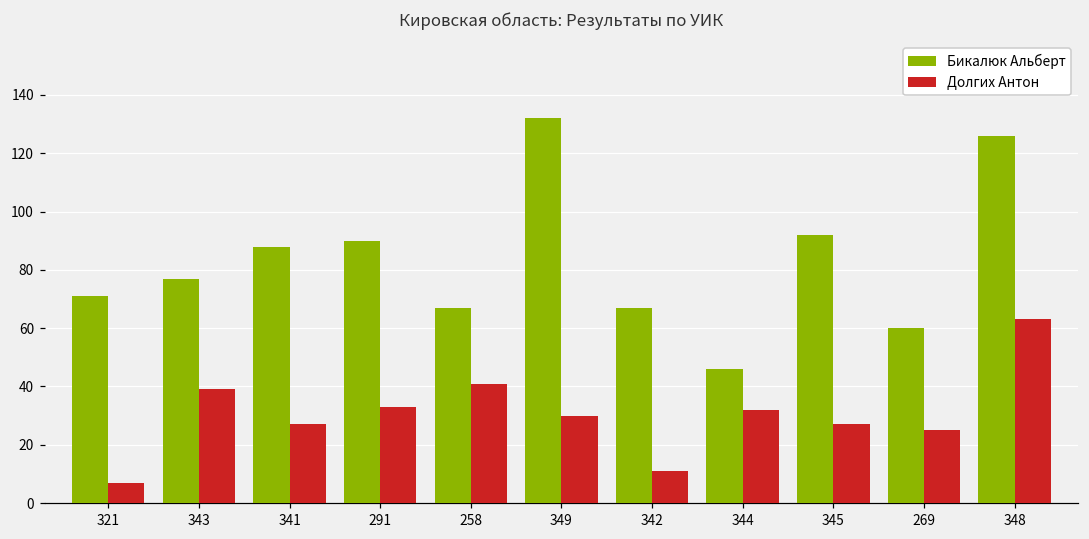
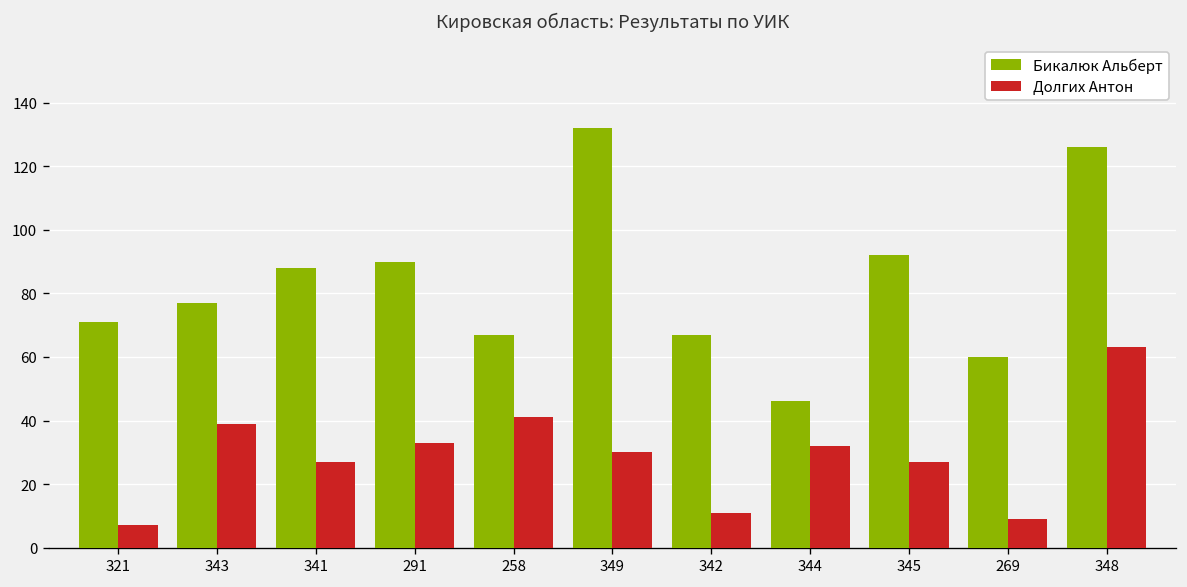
Долгих Антон, 269: 25 -> 9
